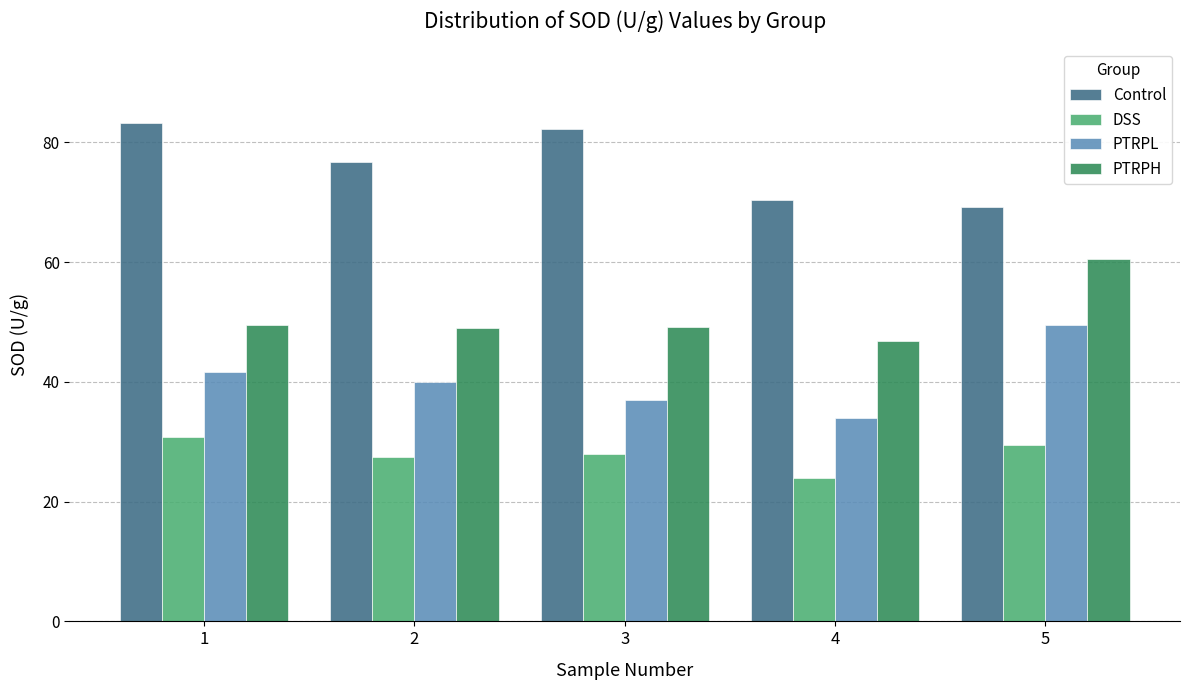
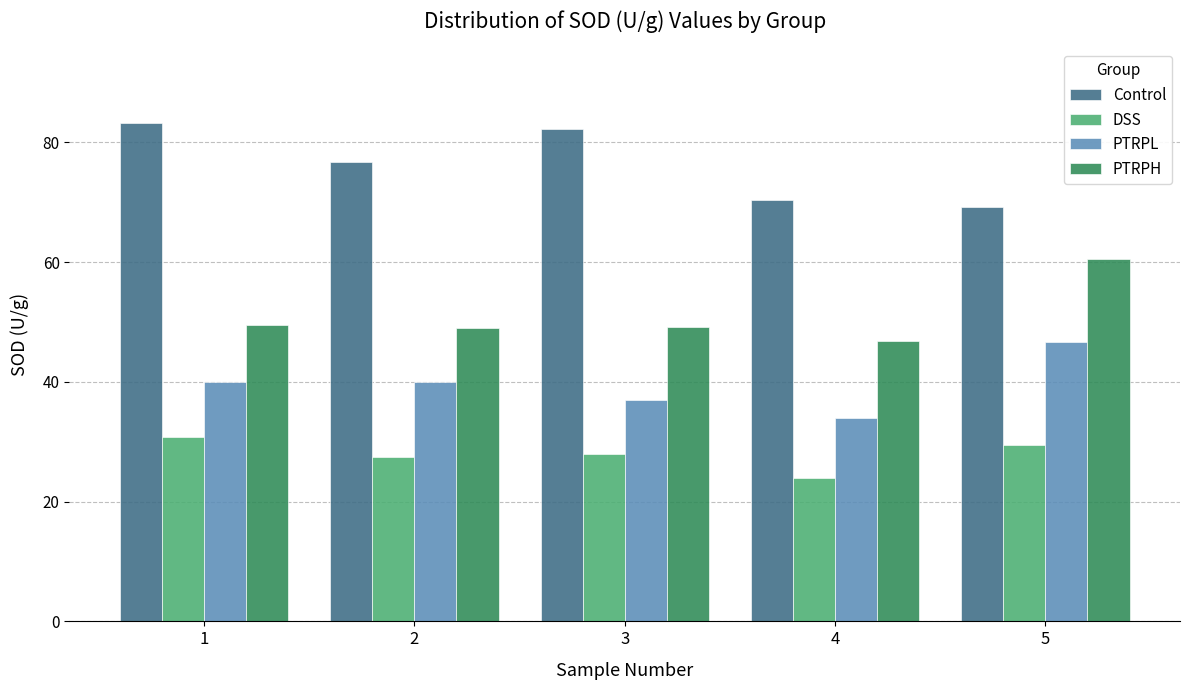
PTRPL, 1: 42 -> 40
PTRPL, 5: 50 -> 47
